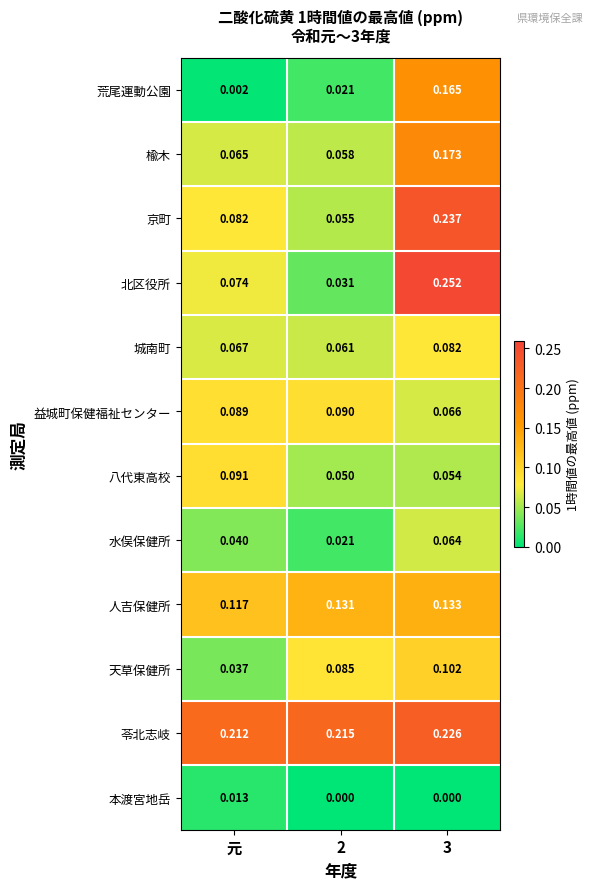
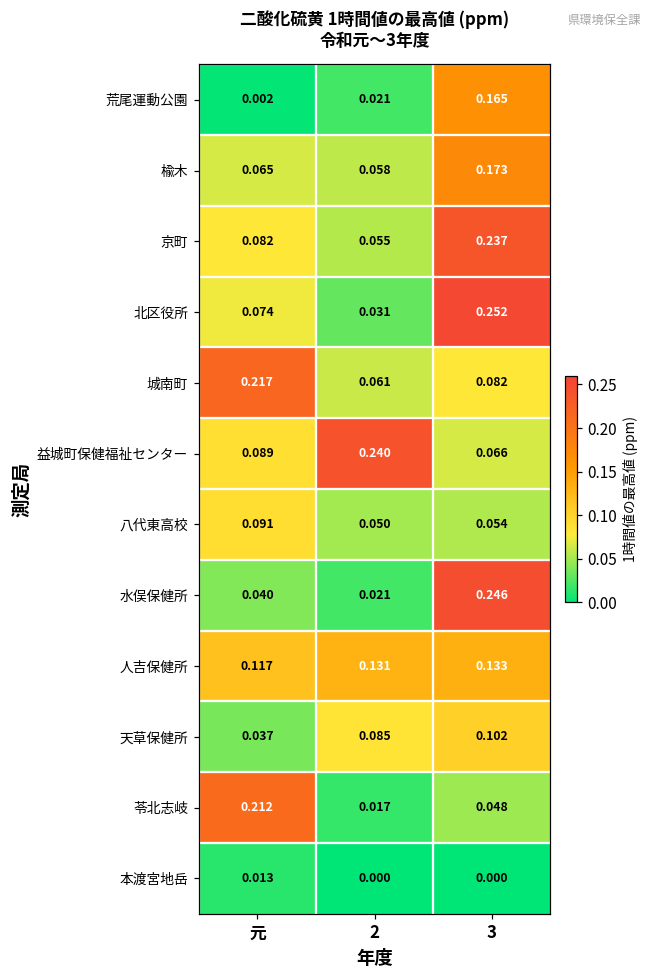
城南町, 元: 0.067 -> 0.217
益城町保健福祉センター, 2: 0.090 -> 0.240
水俣保健所, 3: 0.064 -> 0.246
苓北志岐, 2: 0.215 -> 0.017
苓北志岐, 3: 0.226 -> 0.048
